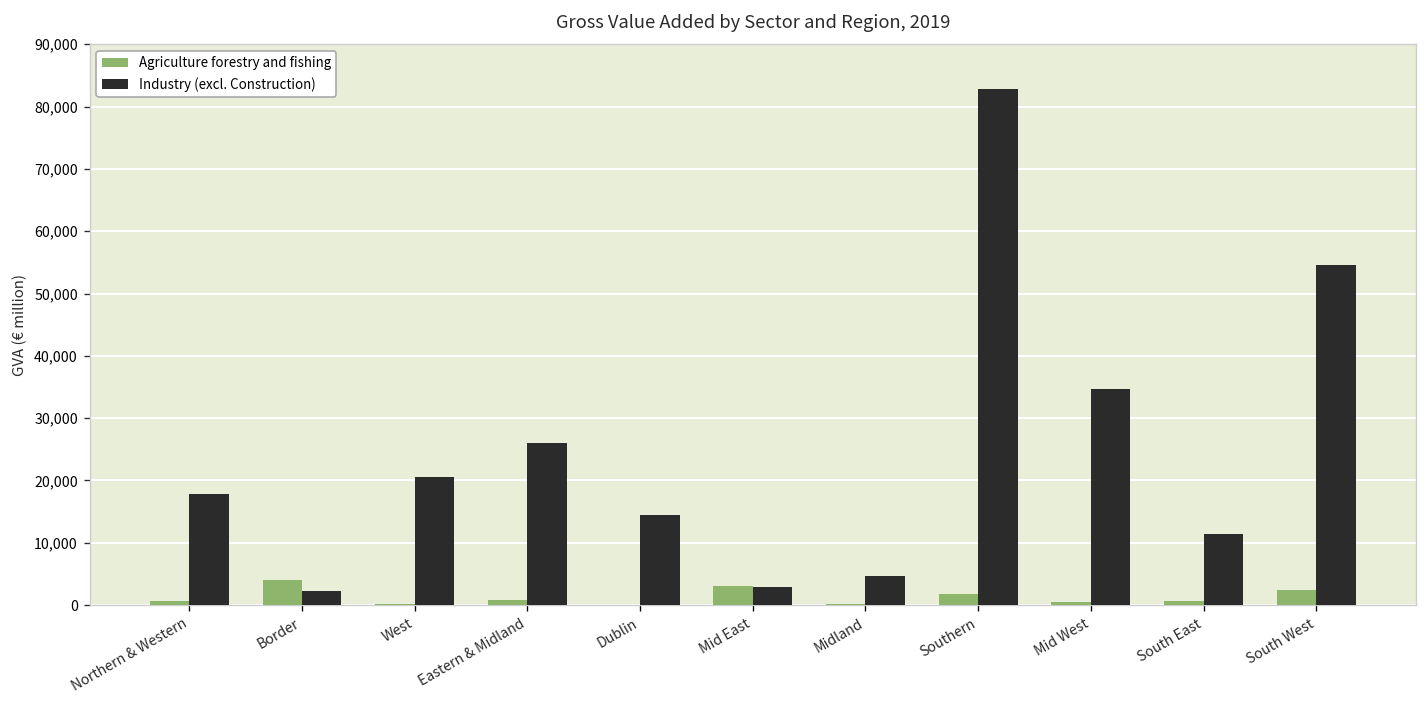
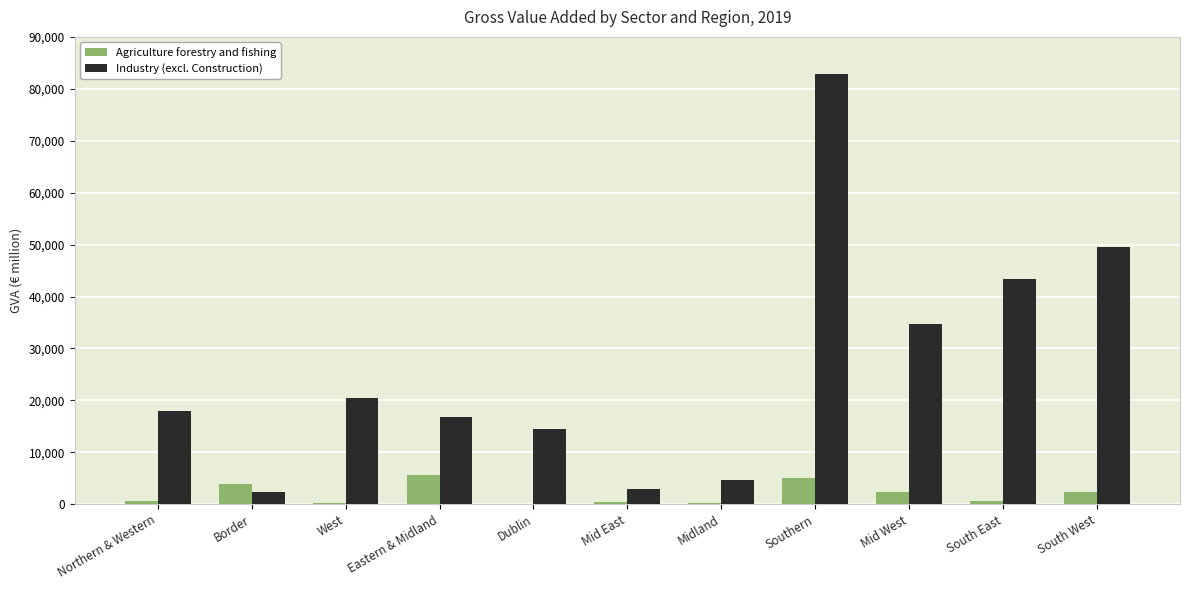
Agriculture forestry and fishing, Eastern & Midland: 1,000 -> 6,000
Industry (excl. Construction), Eastern & Midland: 26,000 -> 17,000
Agriculture forestry and fishing, Mid East: 3,000 -> 0
Agriculture forestry and fishing, Southern: 2,000 -> 5,000
Agriculture forestry and fishing, Mid West: 0 -> 2,000
Industry (excl. Construction), South East: 11,000 -> 43,000
Industry (excl. Construction), South West: 55,000 -> 50,000
